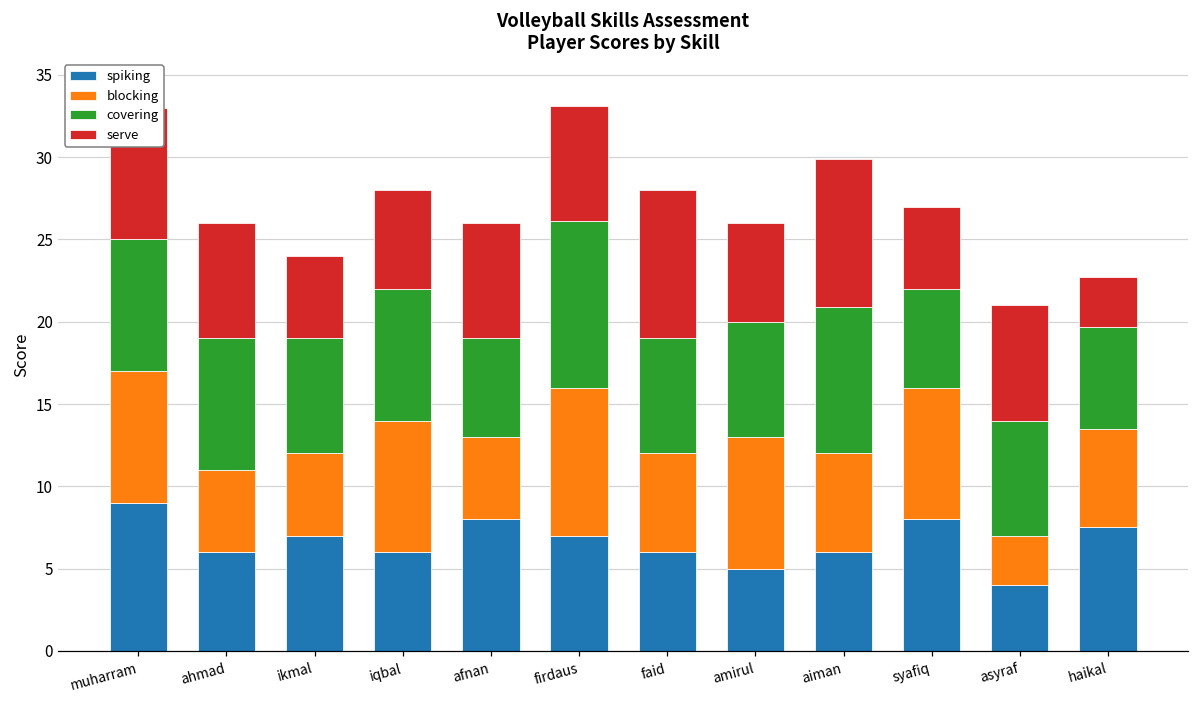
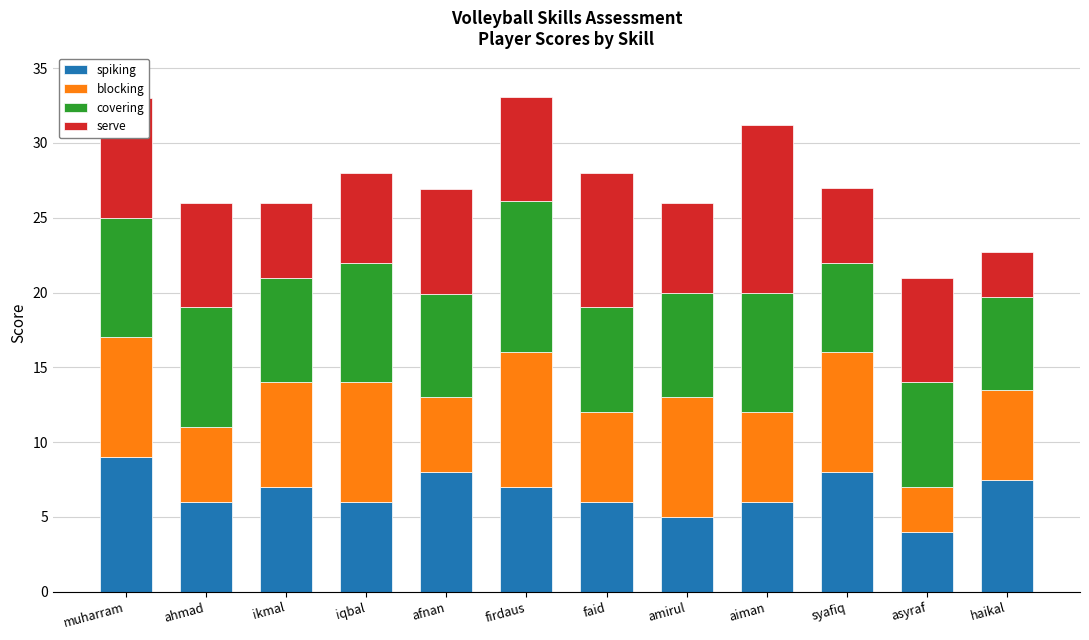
blocking, ikmal: 5 -> 7
covering, afnan: 6.0 -> 6.9
covering, aiman: 8.9 -> 8.0
serve, aiman: 9.0 -> 11.2
